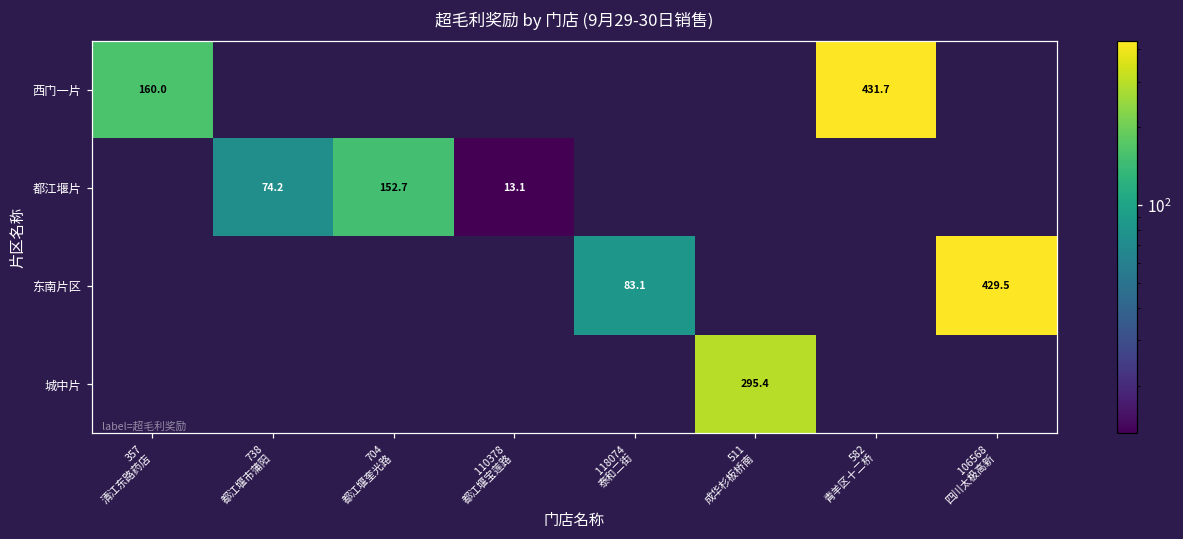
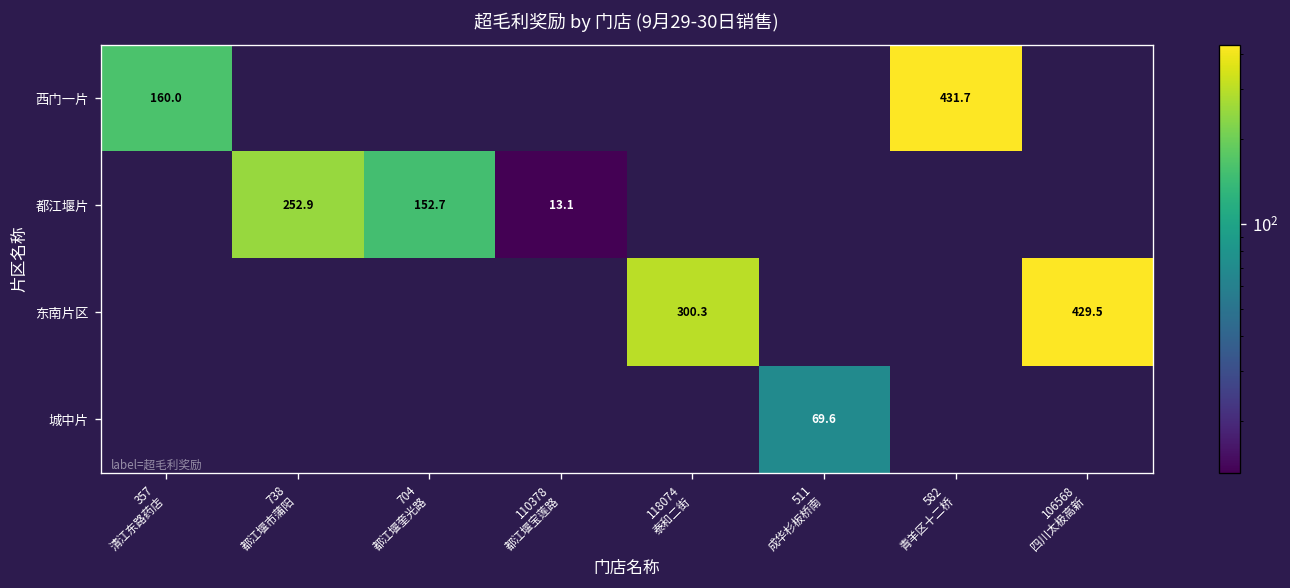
都江堰片, 738 都江堰市蒲阳: 74.2 -> 252.9
东南片区, 118074 泰和二街: 83.1 -> 300.3
城中片, 511 成华杉板桥南: 295.4 -> 69.6
